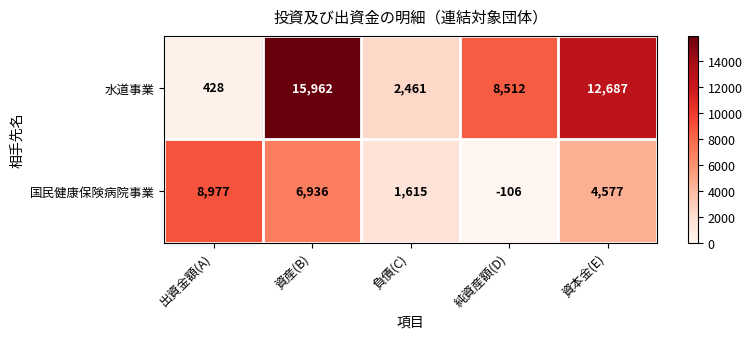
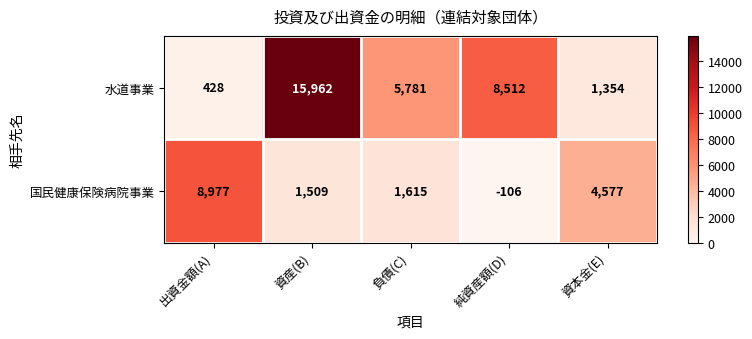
水道事業, 負債(C): 2,461 -> 5,781
水道事業, 資本金(E): 12,687 -> 1,354
国民健康保険病院事業, 資産(B): 6,936 -> 1,509
